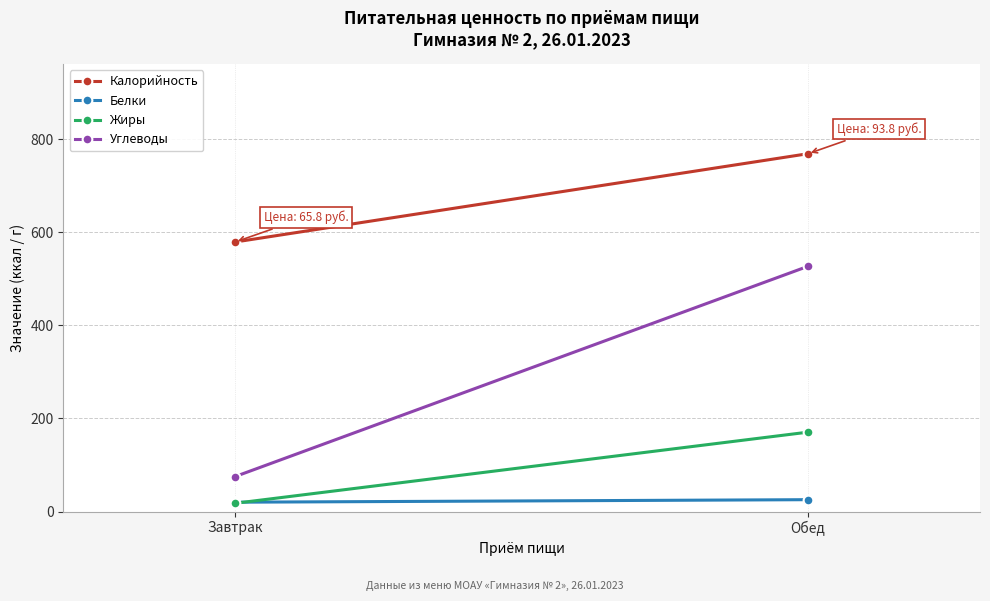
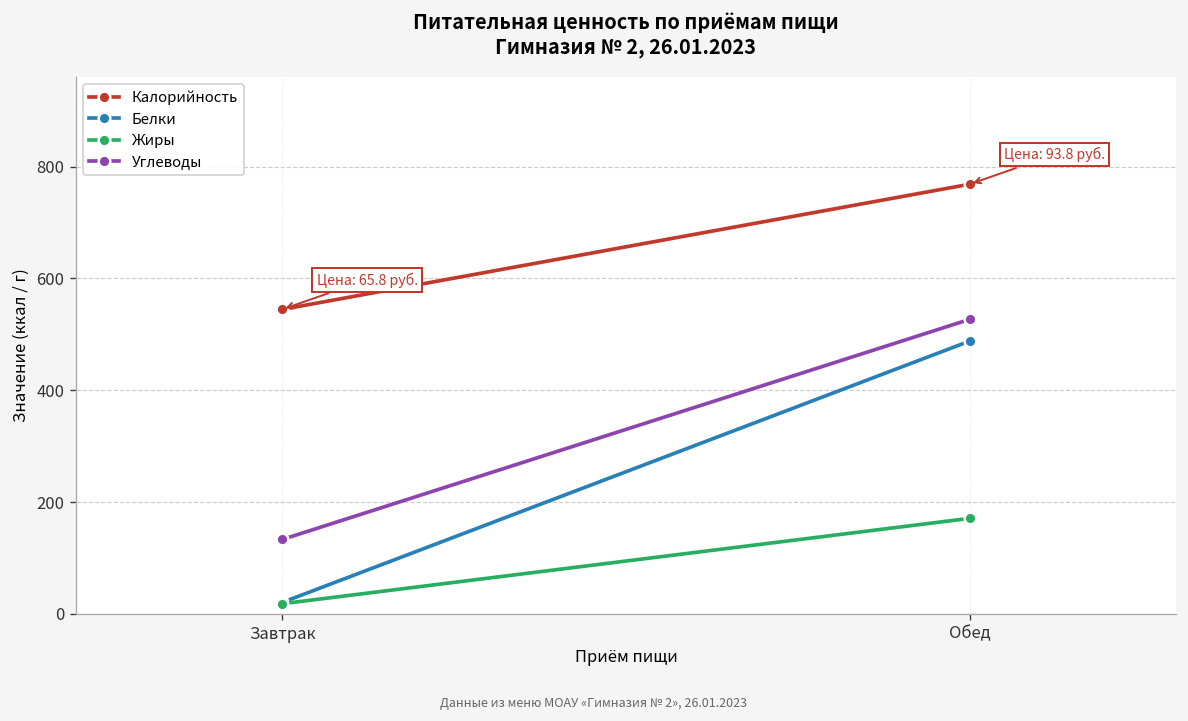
Калорийность, Завтрак: 580 -> 540
Углеводы, Завтрак: 80 -> 130
Белки, Обед: 30 -> 490
